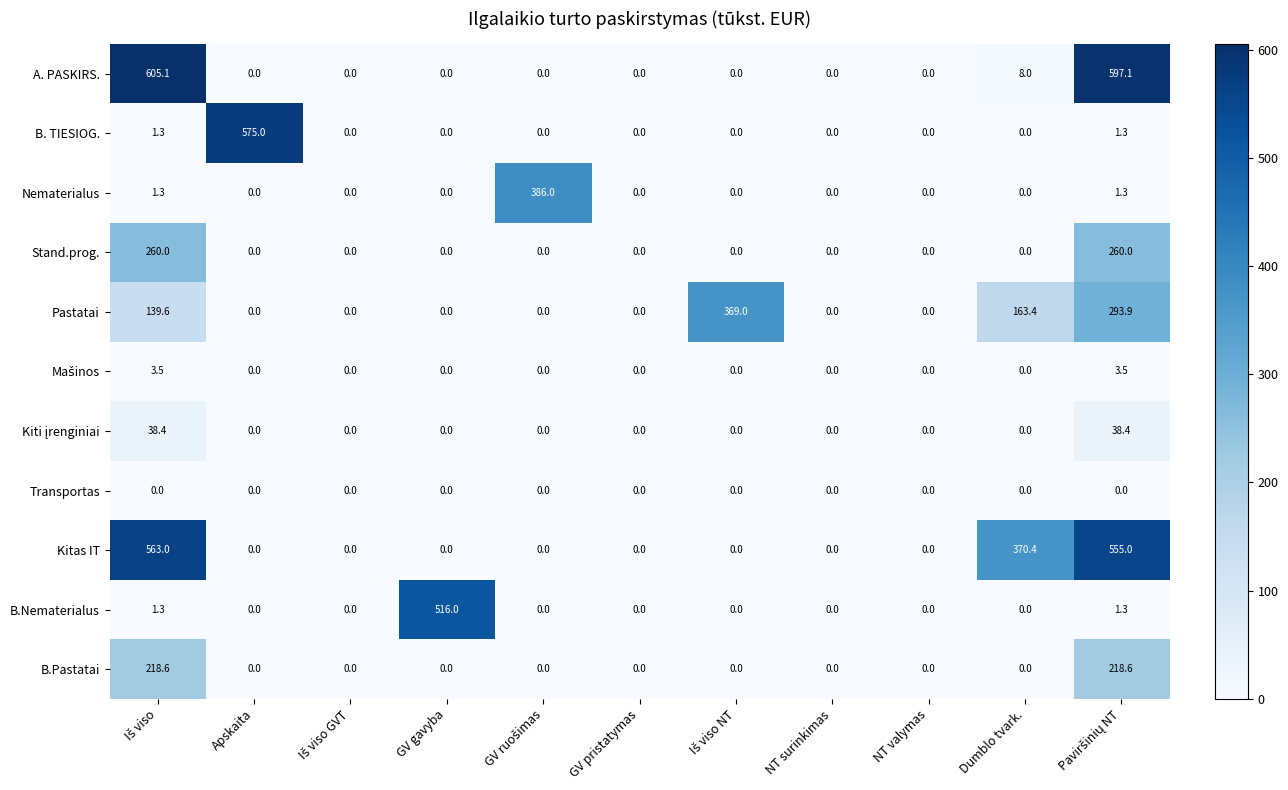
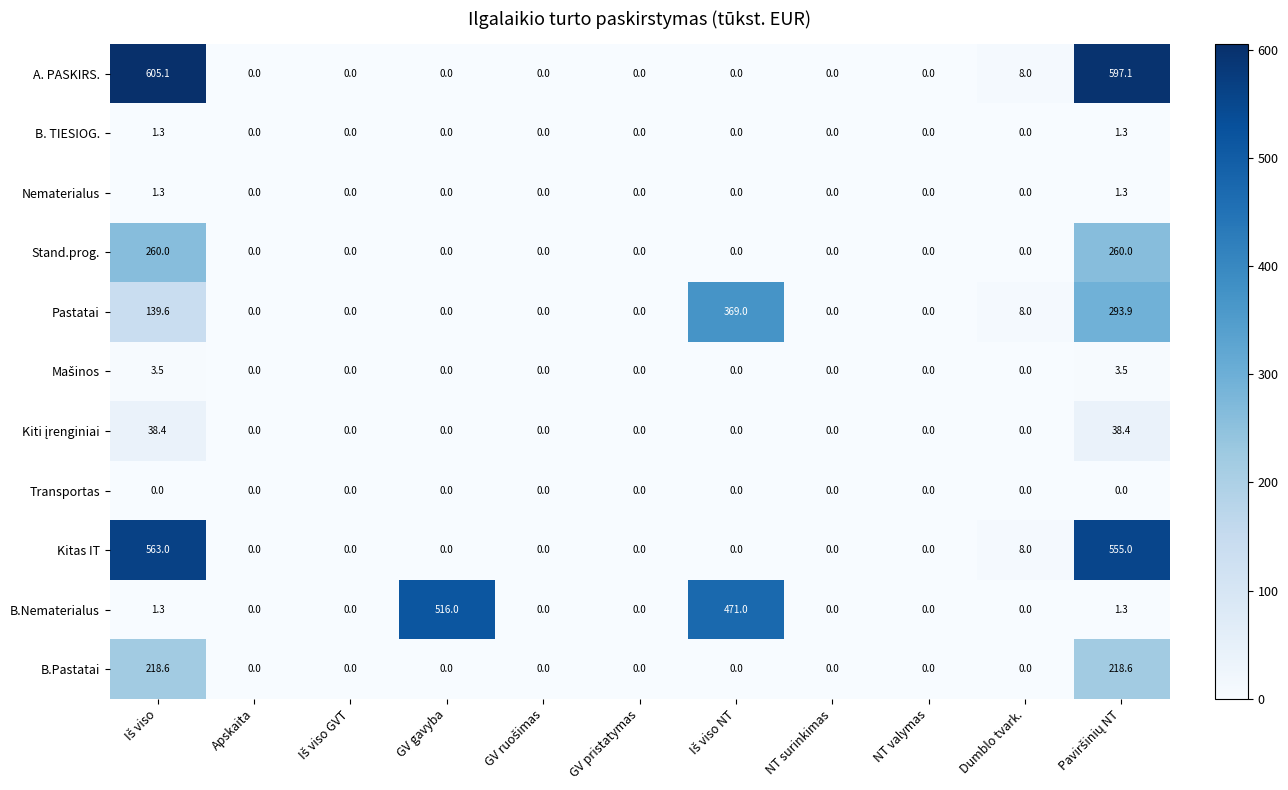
B. TIESIOG., Apskaita: 575.0 -> 0.0
Nematerialus, GV ruošimas: 386.0 -> 0.0
Pastatai, Dumblo tvark.: 163.4 -> 8.0
Kitas IT, Dumblo tvark.: 370.4 -> 8.0
B.Nematerialus, Iš viso NT: 0.0 -> 471.0
